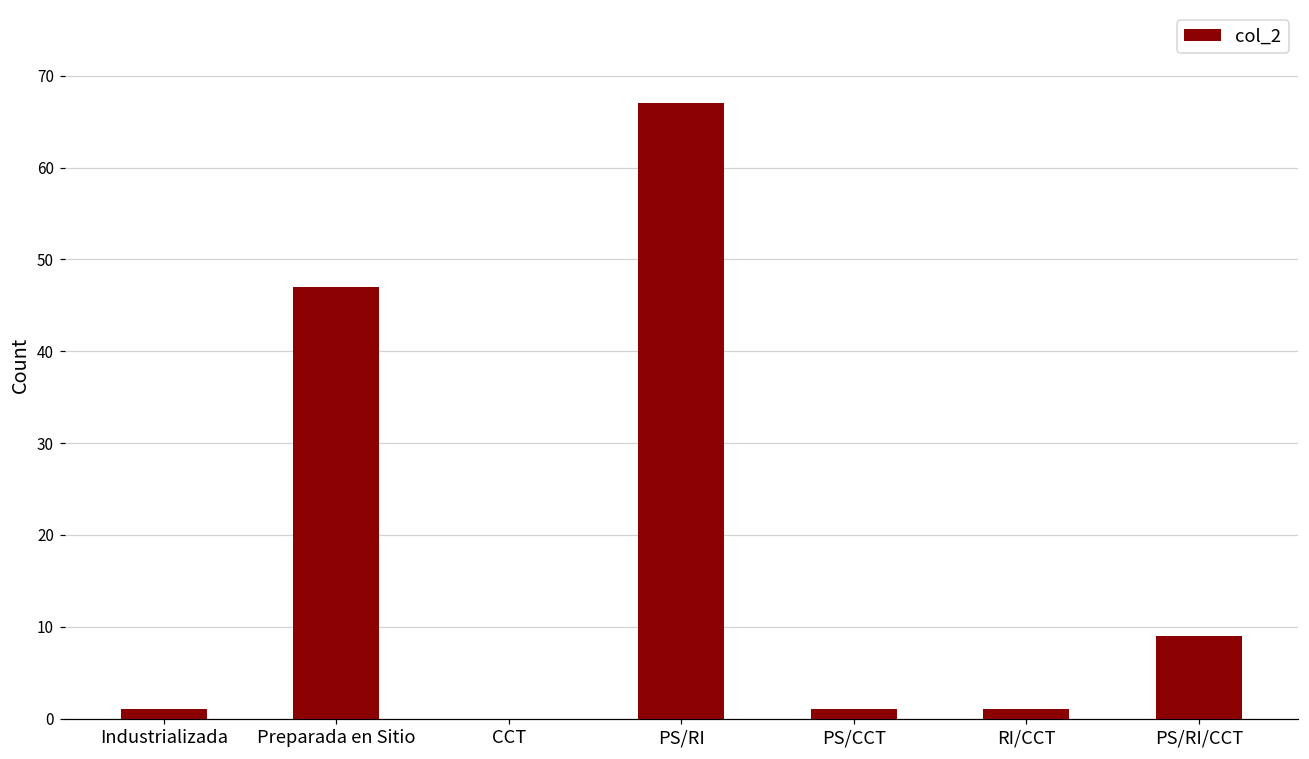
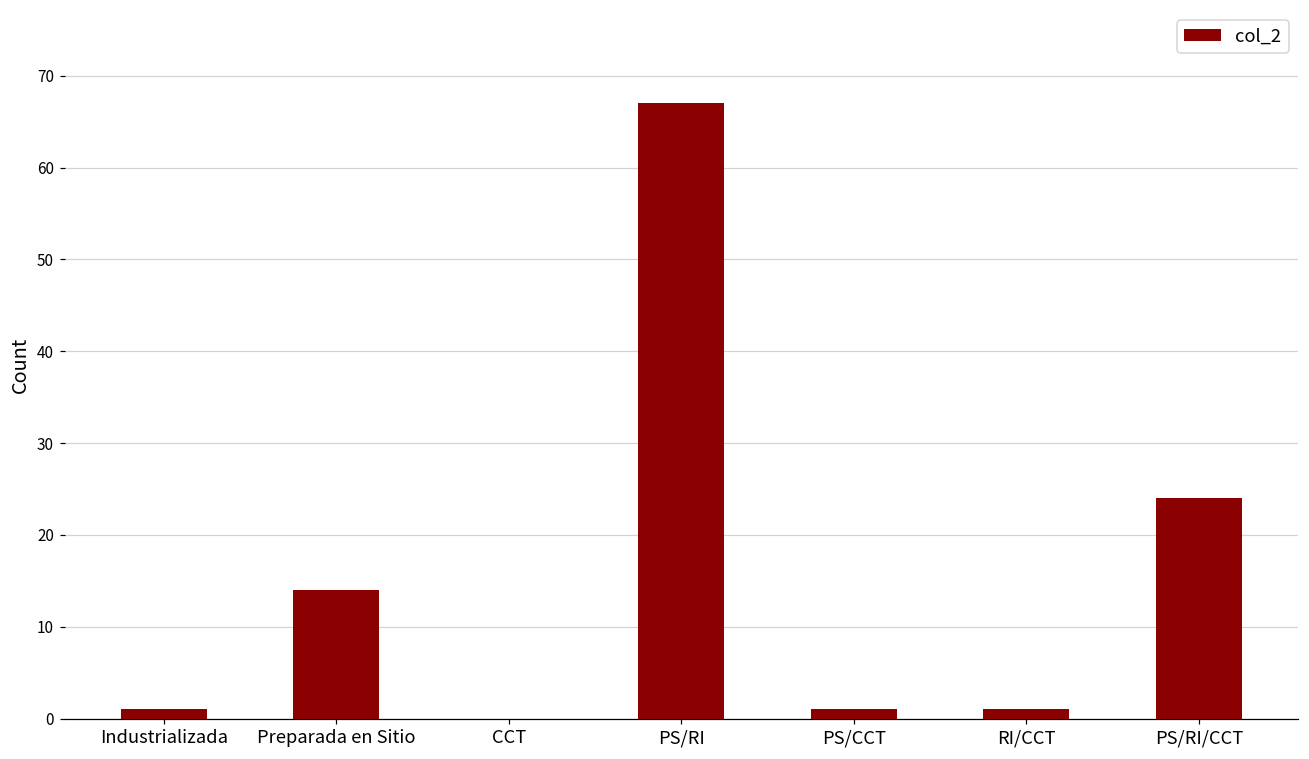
Preparada en Sitio: 47 -> 14
PS/RI/CCT: 9 -> 24
